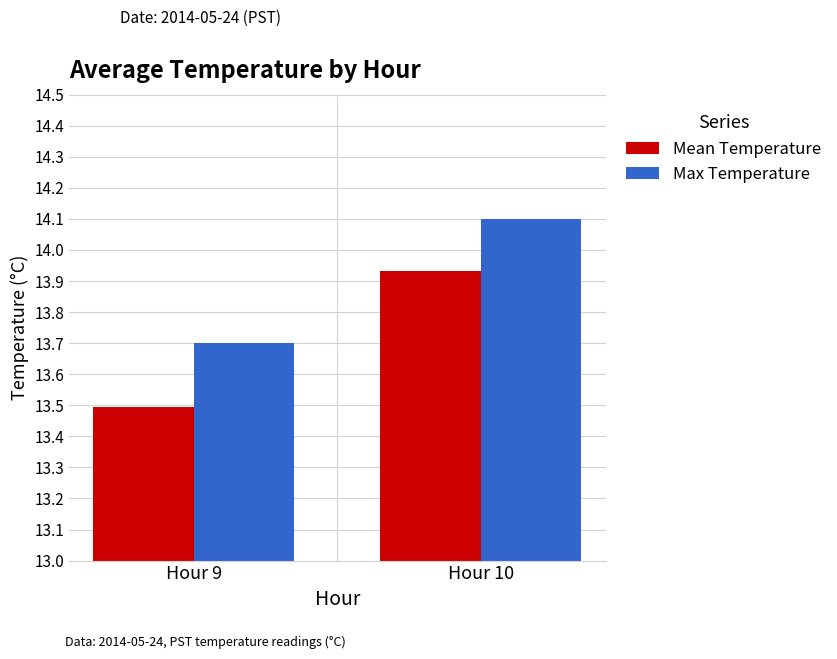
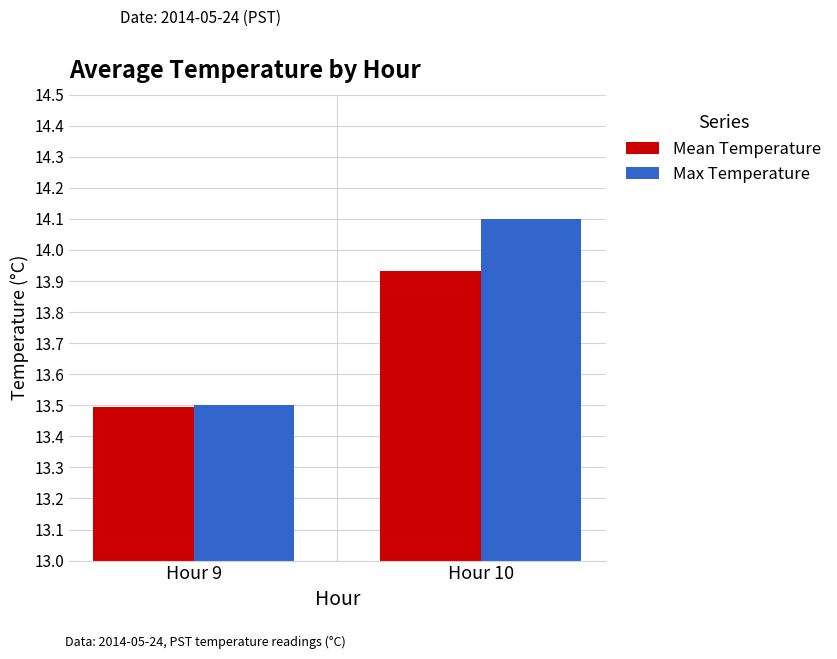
Max Temperature, Hour 9: 13.7 -> 13.5
